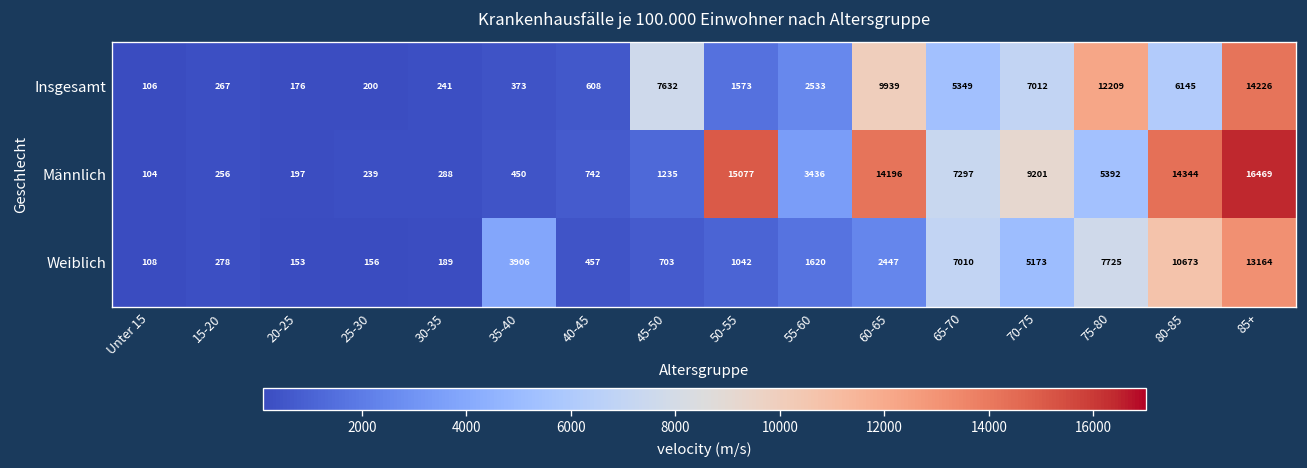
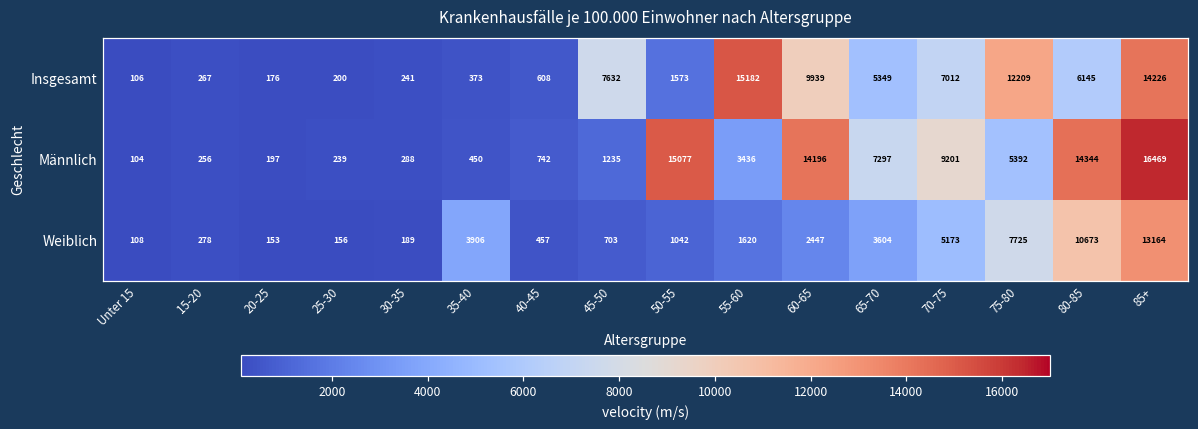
Insgesamt, 55-60: 2533 -> 15182
Weiblich, 65-70: 7010 -> 3604
